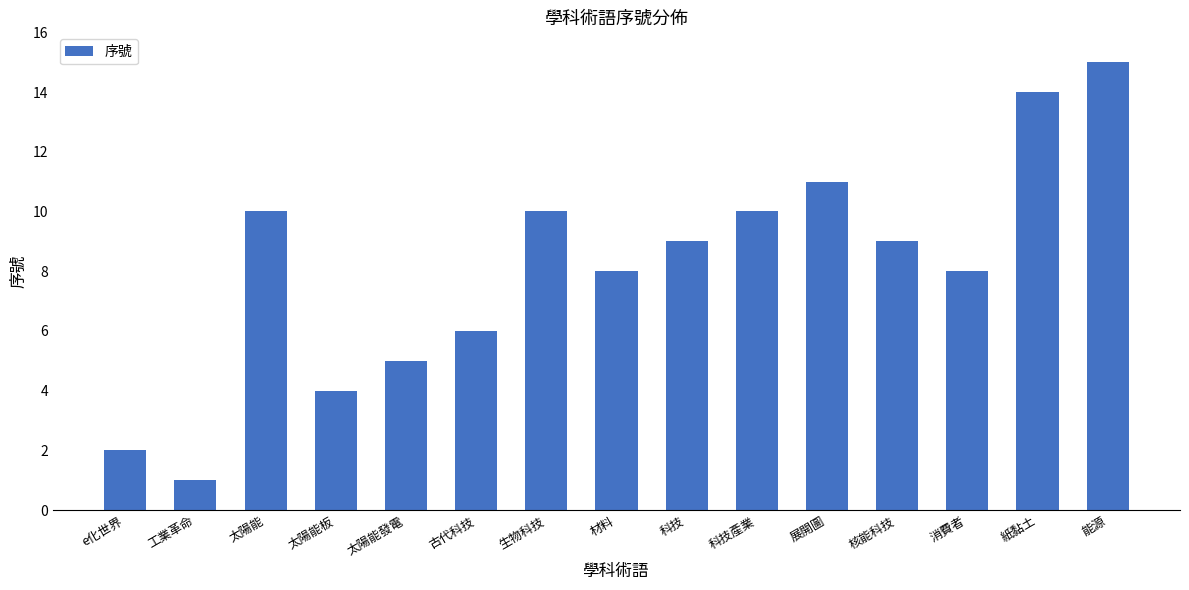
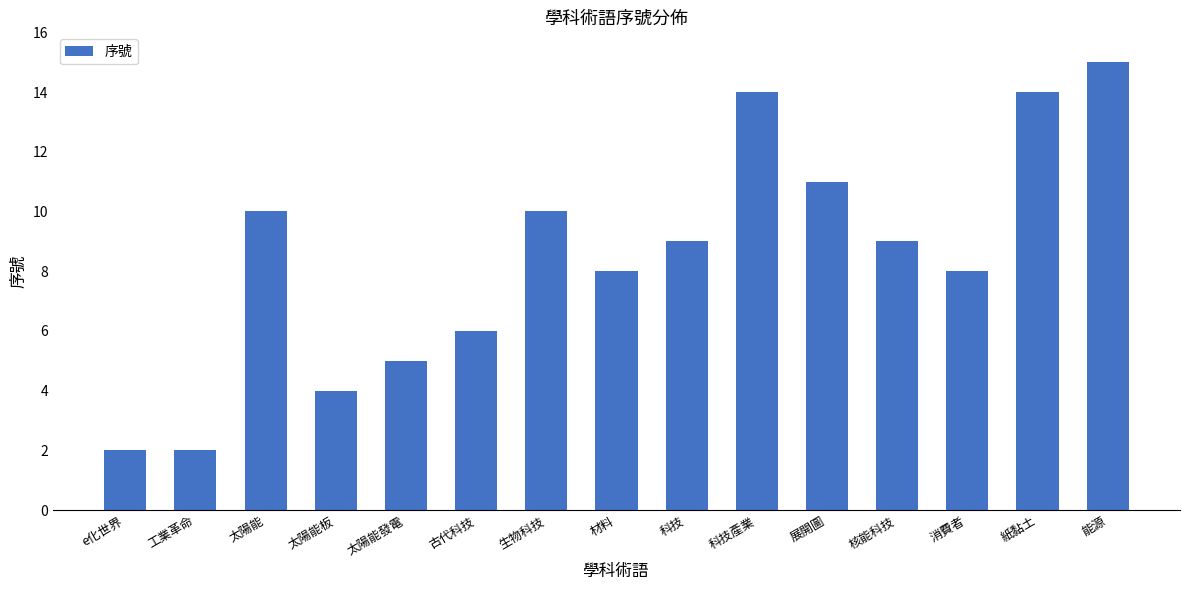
工業革命: 1 -> 2
科技產業: 10 -> 14
